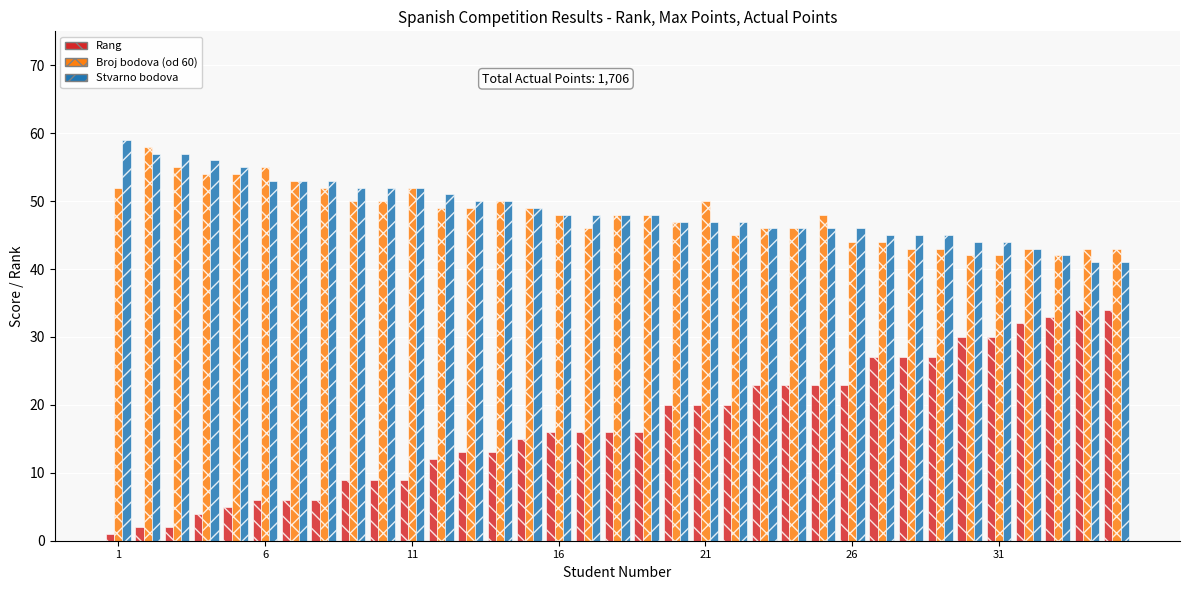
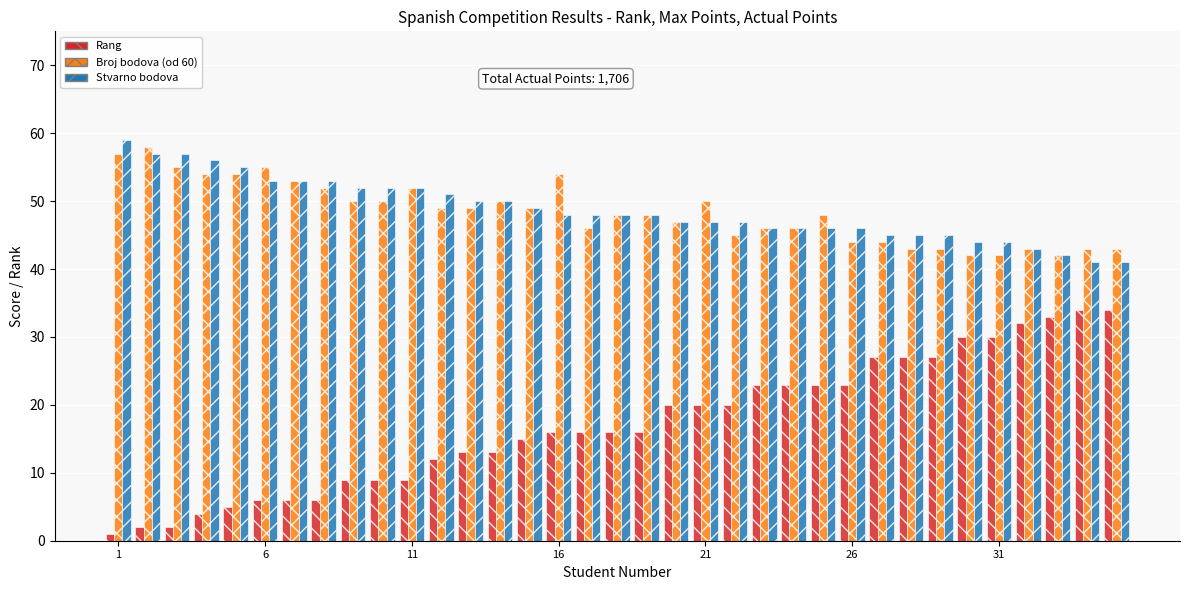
Broj bodova (od 60), 1: 52 -> 57
Broj bodova (od 60), 16: 48 -> 54
